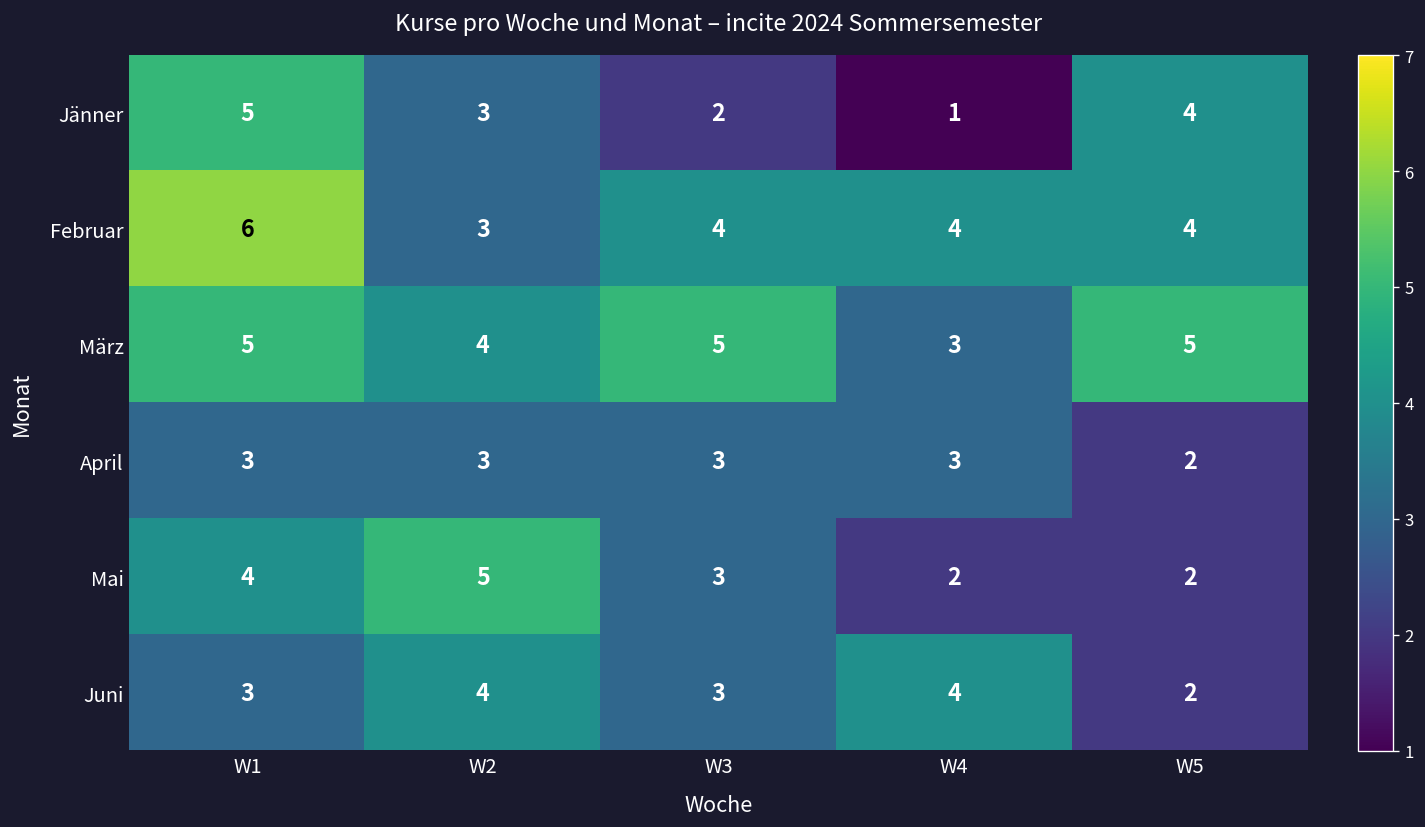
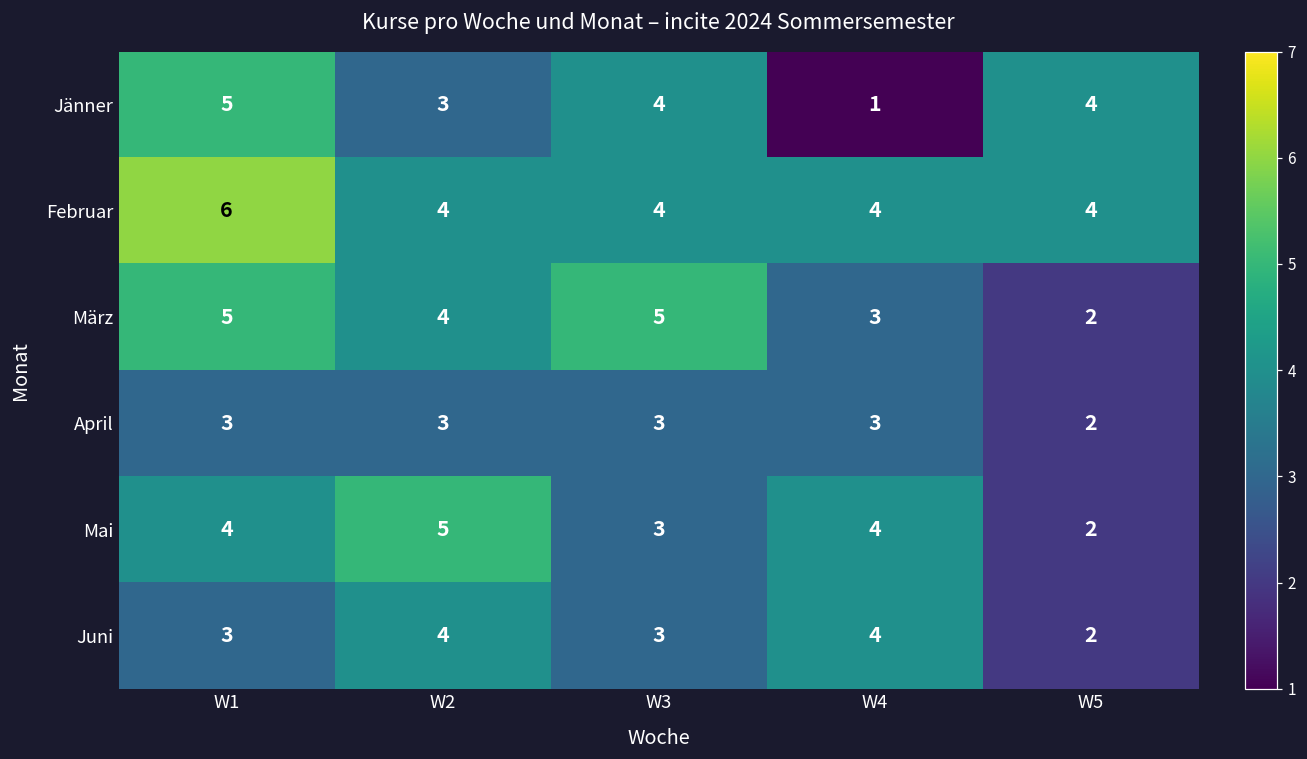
Jänner, W3: 2 -> 4
Februar, W2: 3 -> 4
März, W5: 5 -> 2
Mai, W4: 2 -> 4
